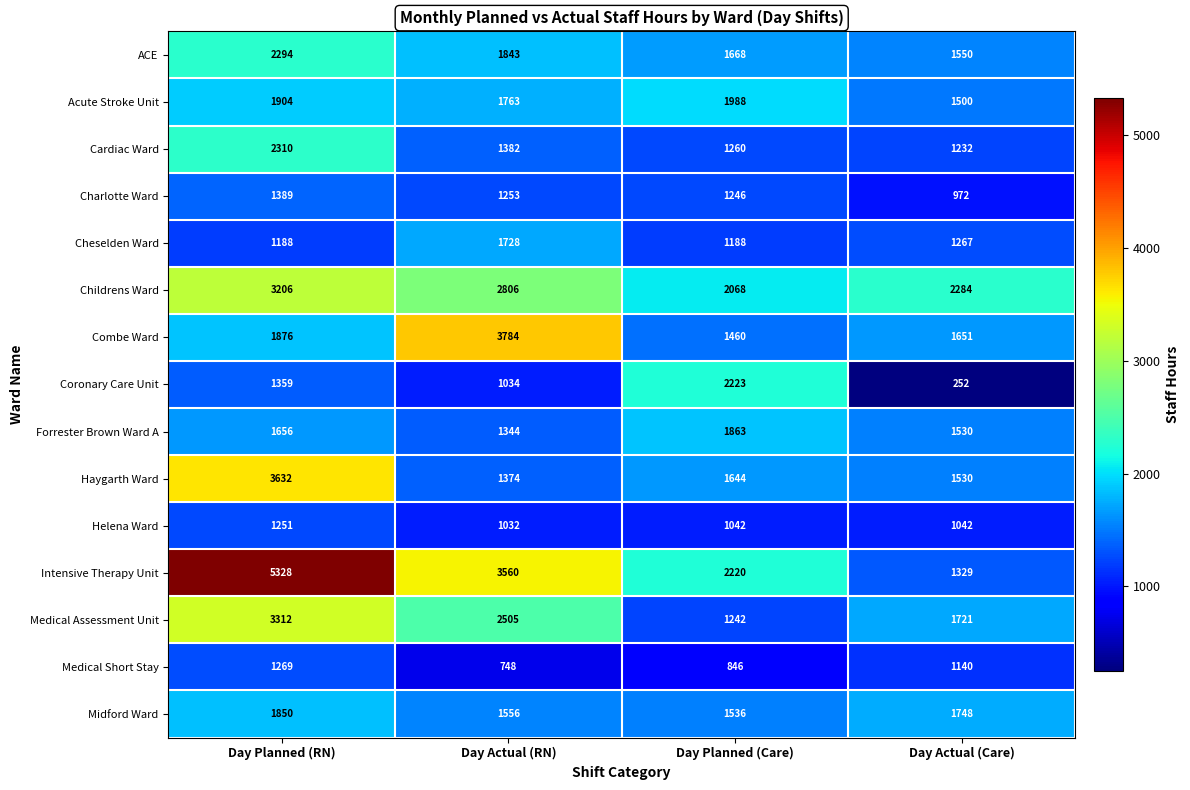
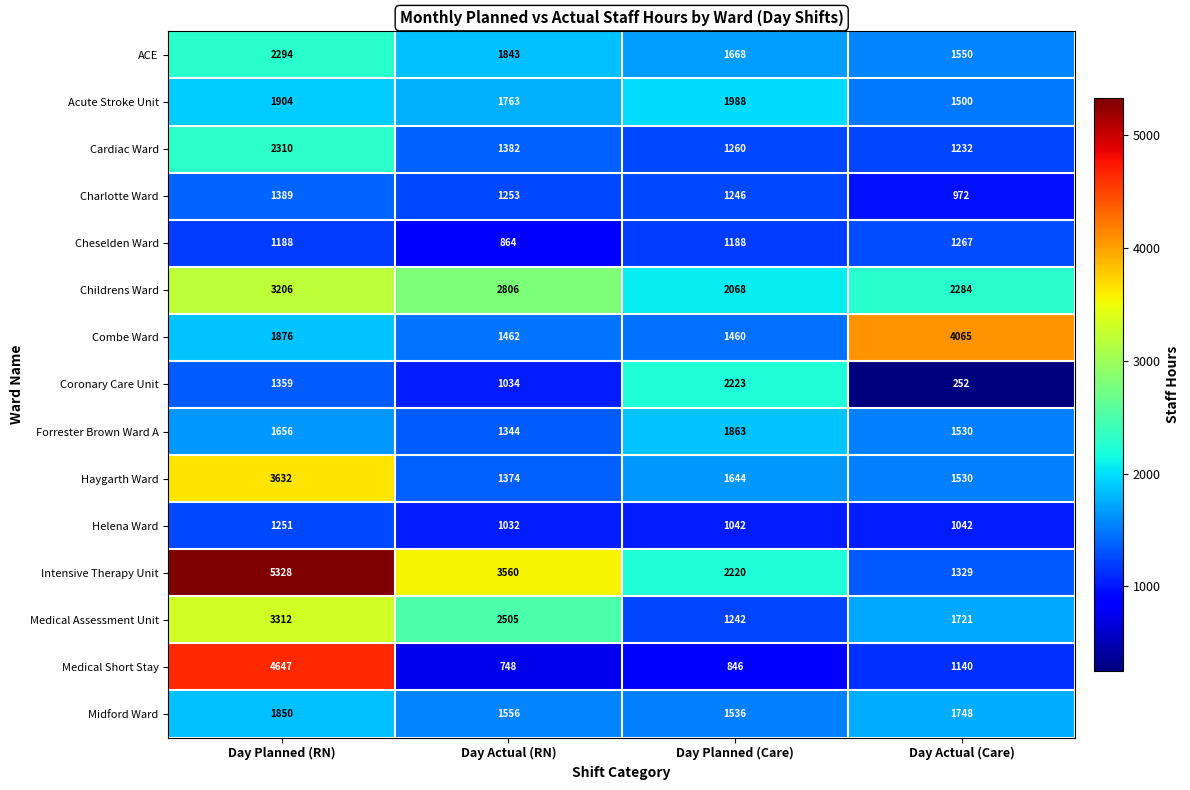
Cheselden Ward, Day Actual (RN): 1728 -> 864
Combe Ward, Day Actual (RN): 3784 -> 1462
Combe Ward, Day Actual (Care): 1651 -> 4065
Medical Short Stay, Day Planned (RN): 1269 -> 4647
